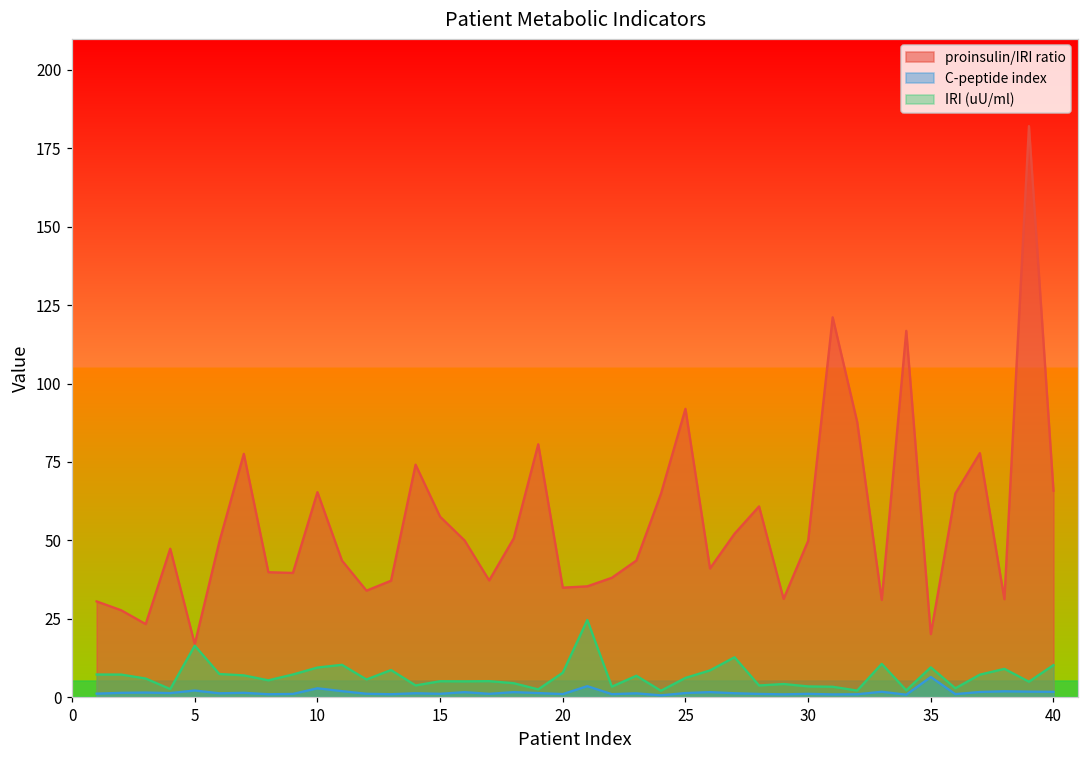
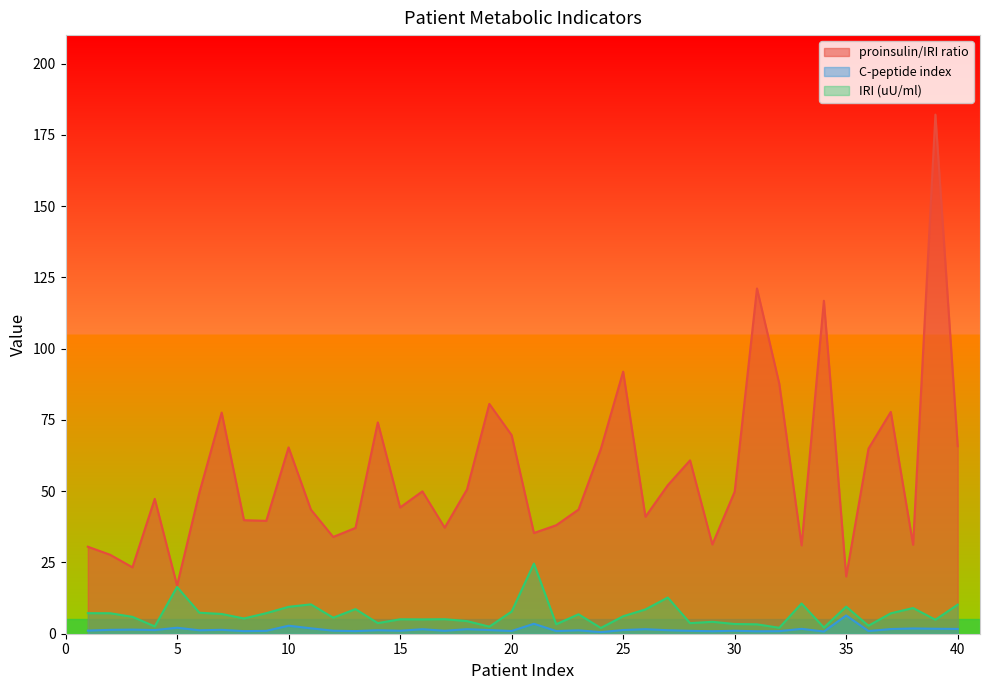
proinsulin/IRI ratio, 15: 58 -> 44
proinsulin/IRI ratio, 20: 35 -> 70
